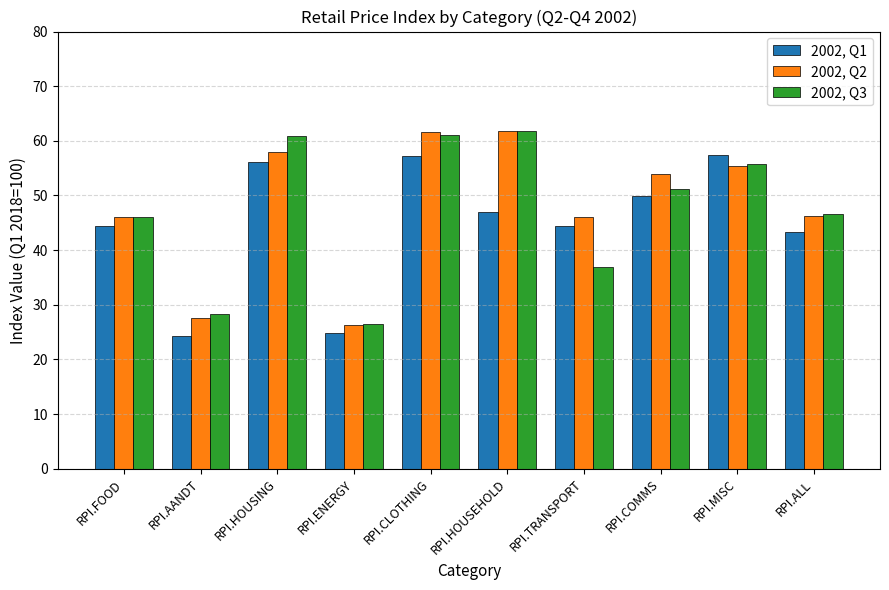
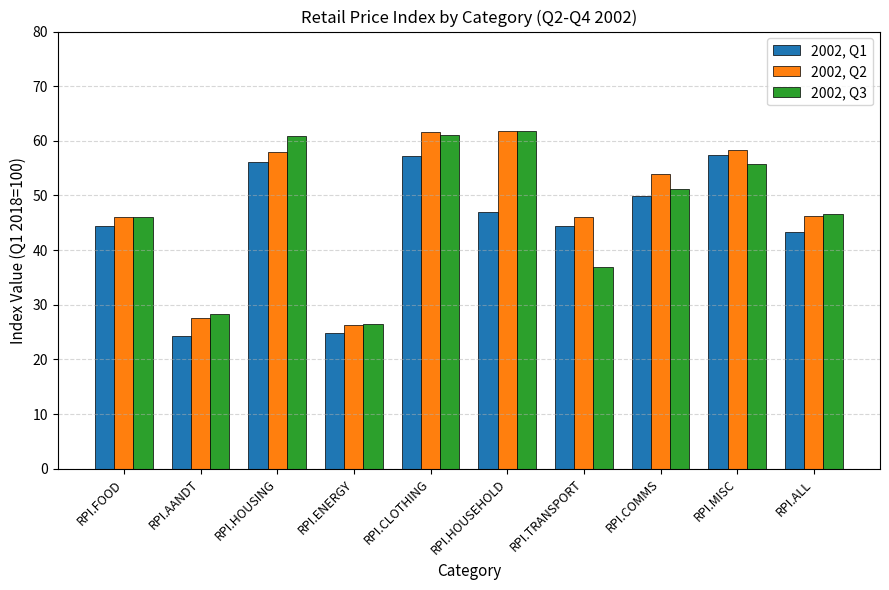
2002, Q2, RPI.MISC: 55 -> 58
